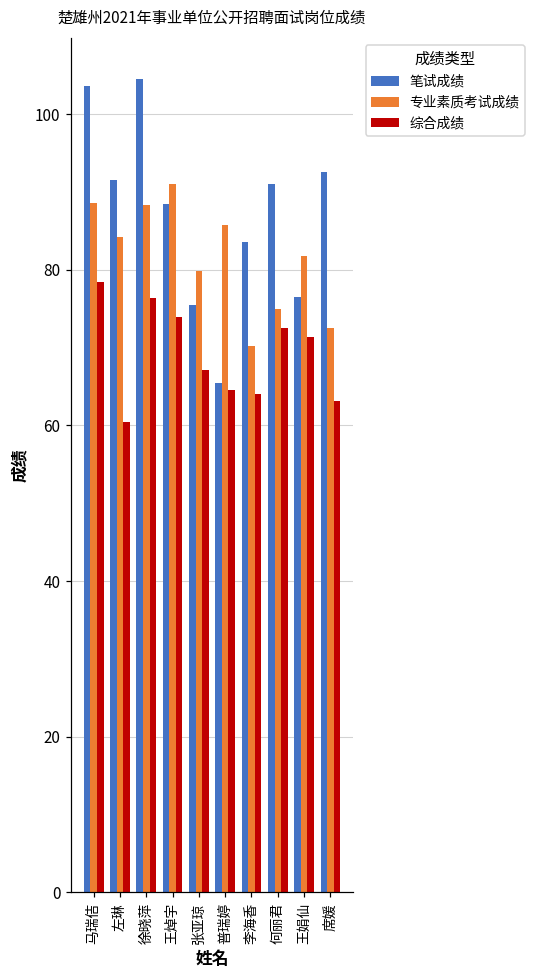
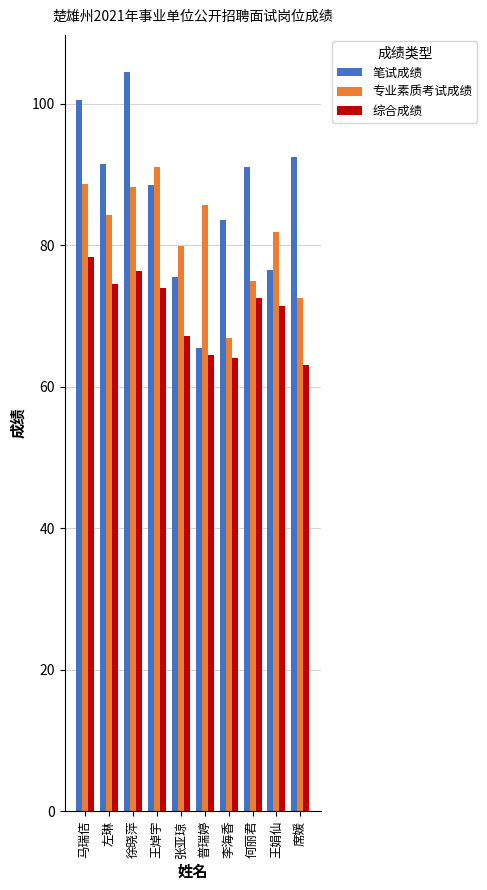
笔试成绩, 马瑞佶: 104 -> 101
综合成绩, 左琳: 60 -> 75
专业素质考试成绩, 李海香: 70 -> 67
